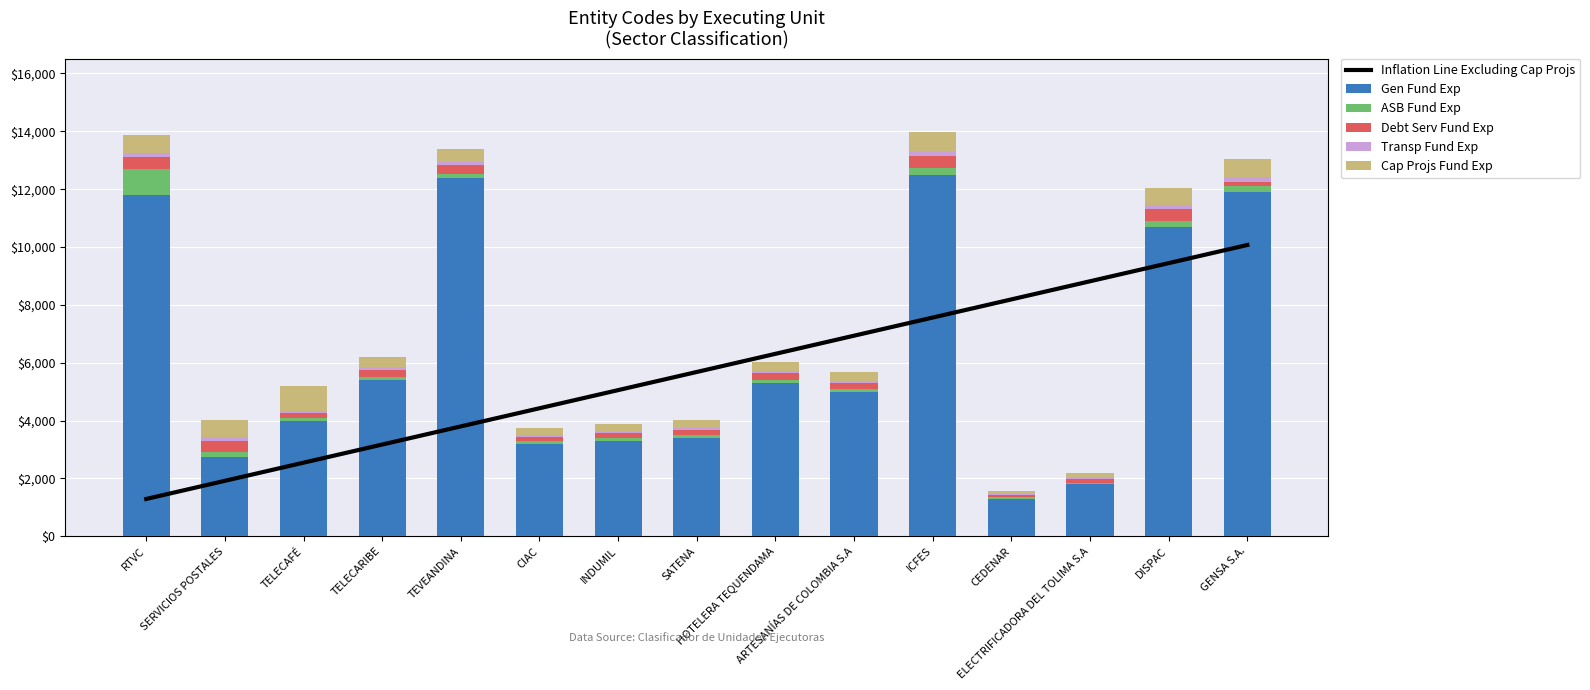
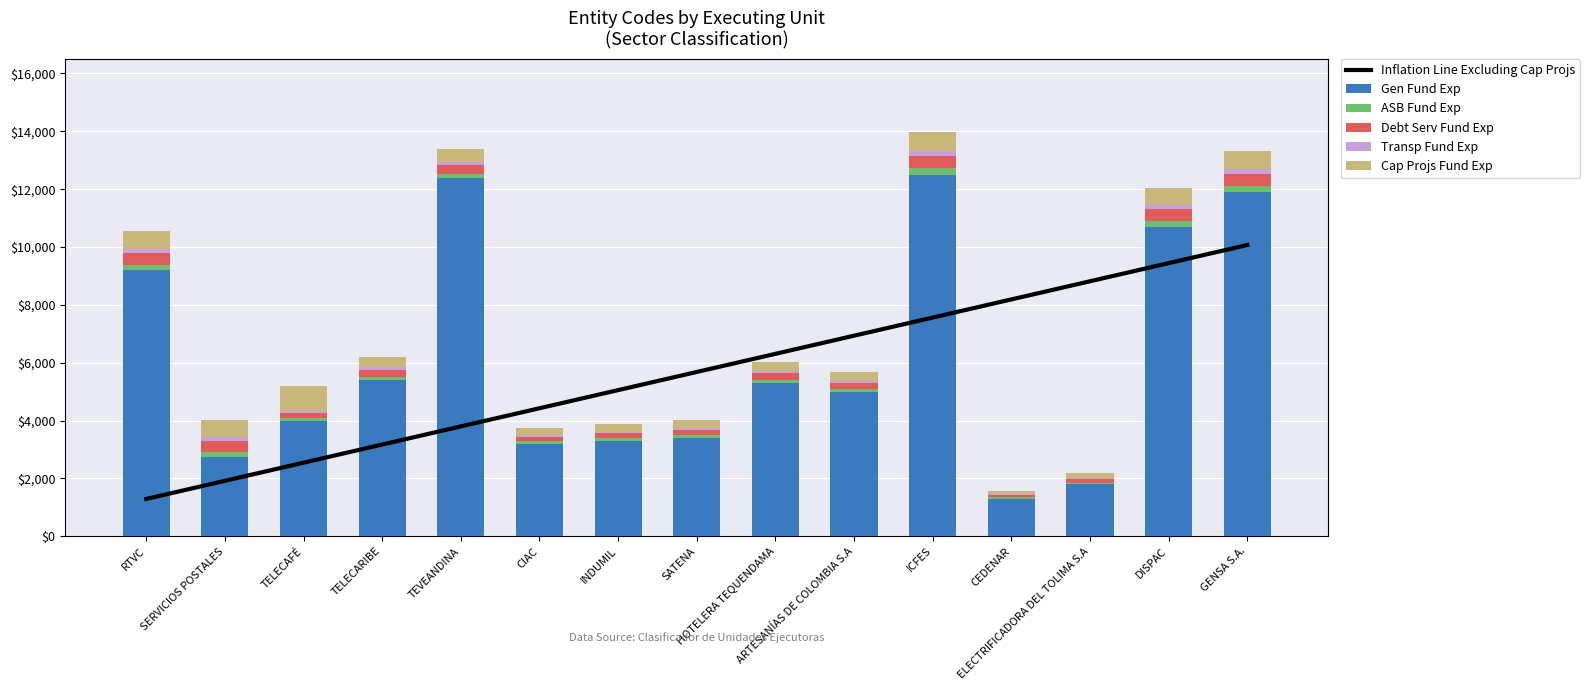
Gen Fund Exp, RTVC: $11,800 -> $9,200
ASB Fund Exp, RTVC: $900 -> $200
Debt Serv Fund Exp, GENSA S.A.: $100 -> $400
